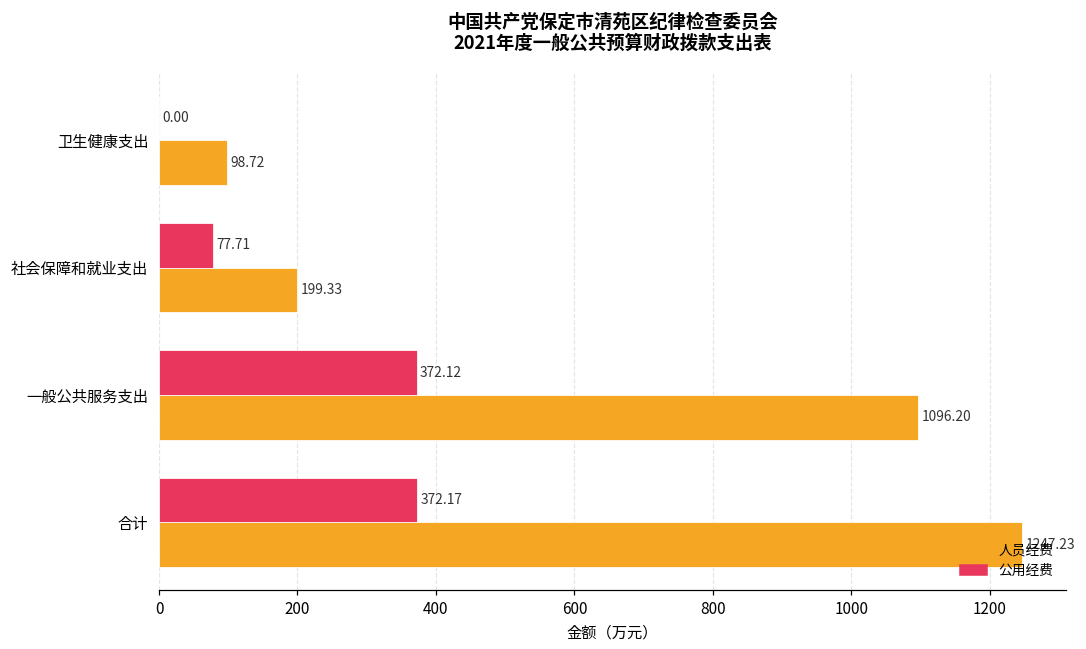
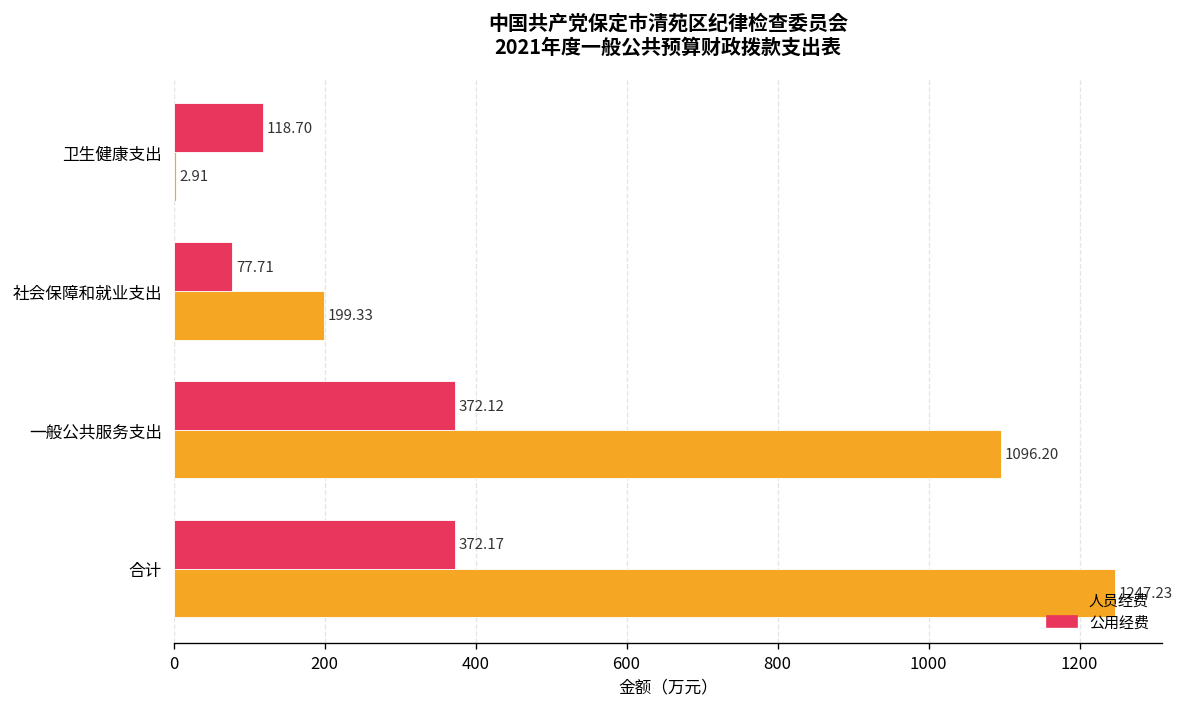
公用经费, 卫生健康支出: 0.00 -> 118.70
人员经费, 卫生健康支出: 98.72 -> 2.91
